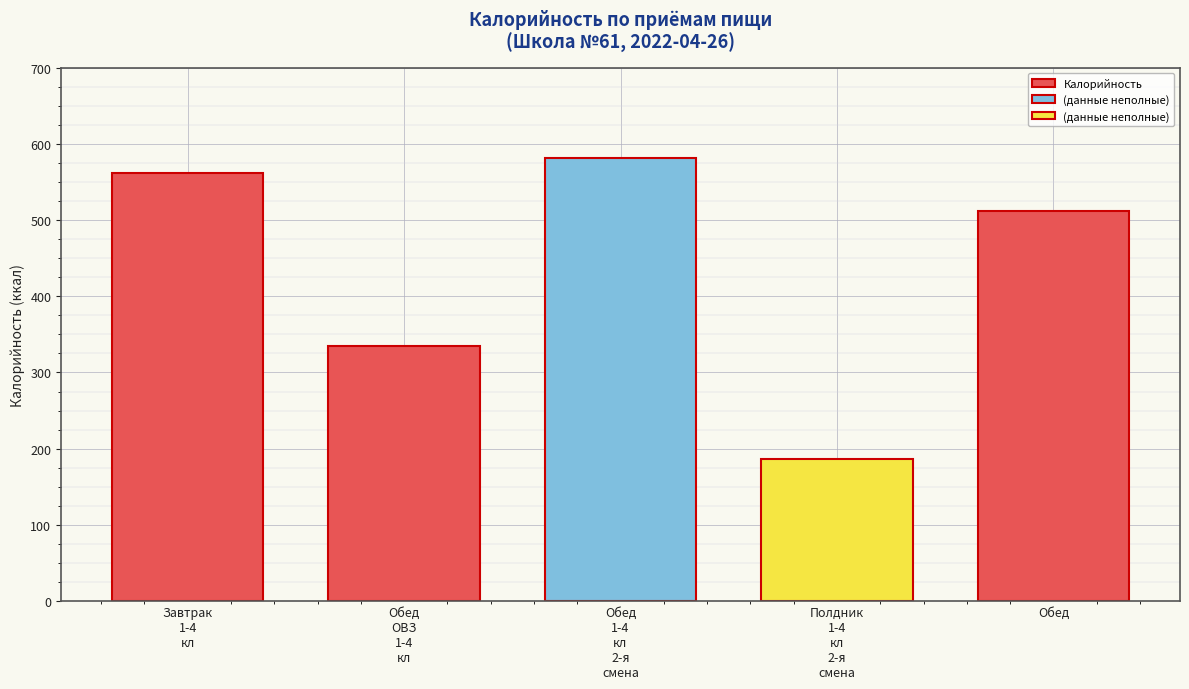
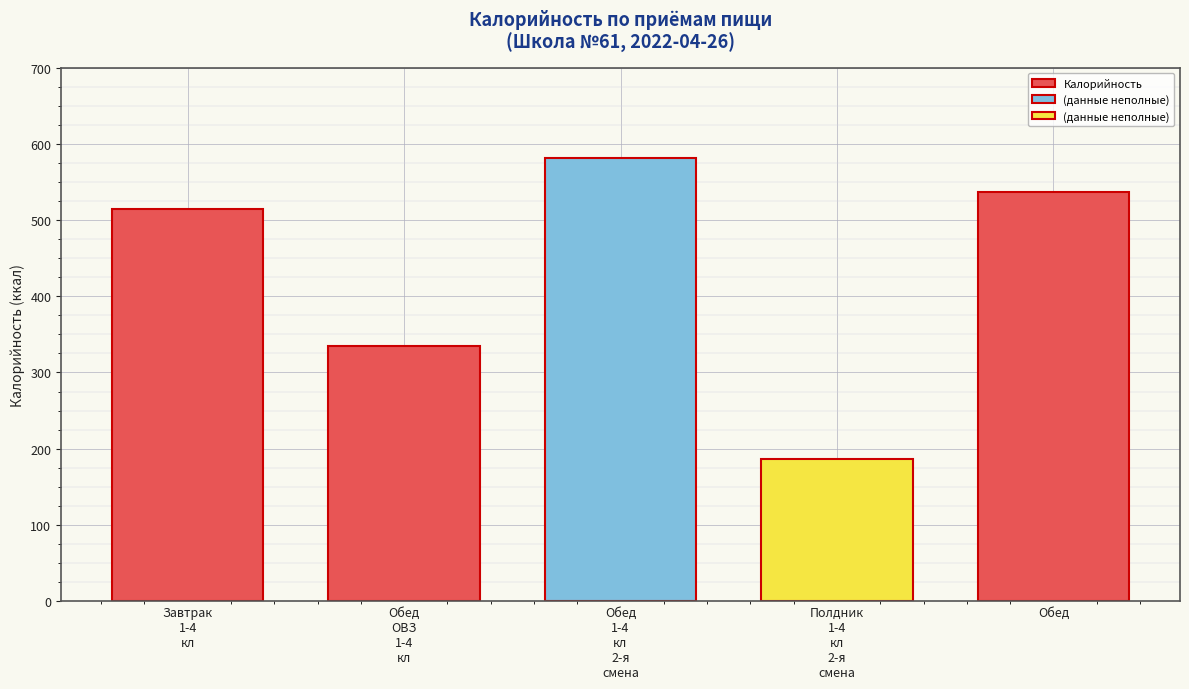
Завтрак 1-4 кл: 560 -> 520
Обед: 510 -> 540
